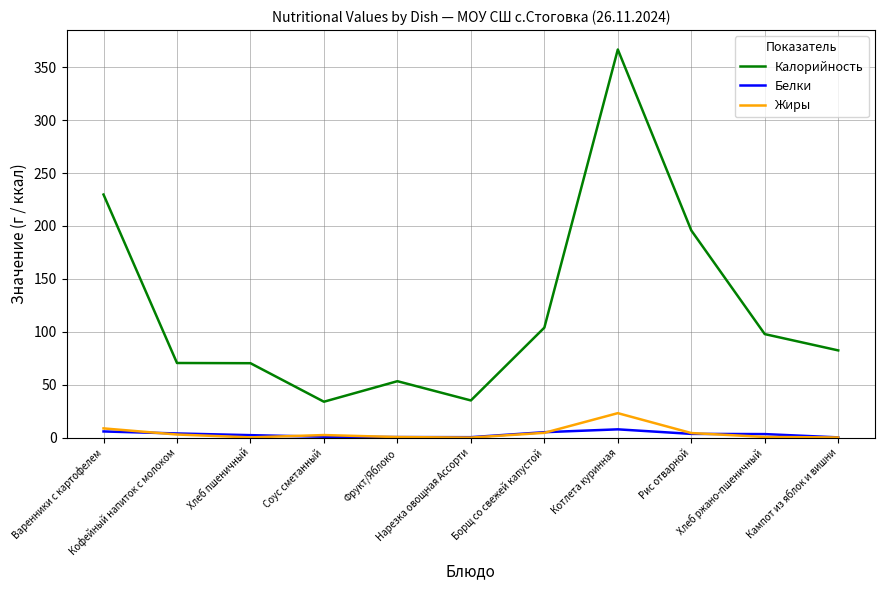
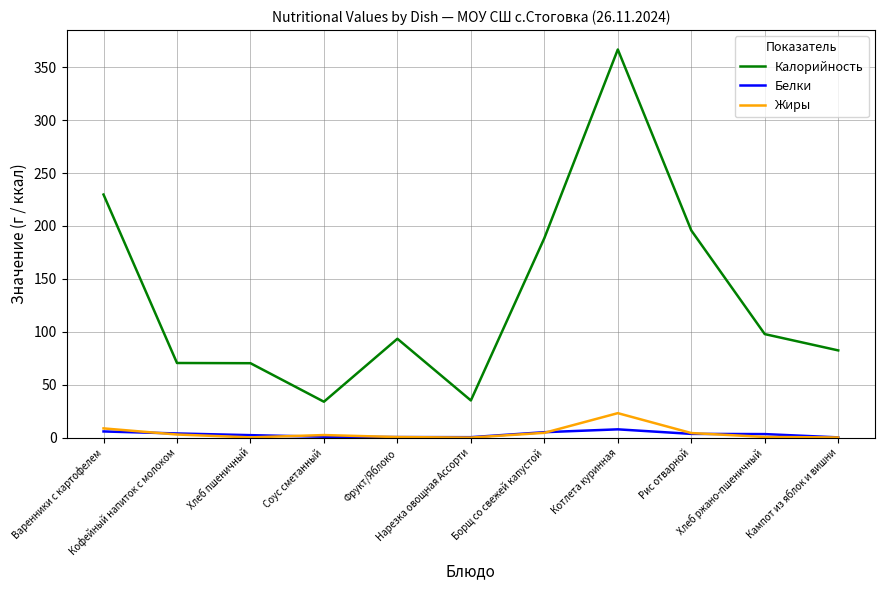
Калорийность, Фрукт/Яблоко: 53 -> 93
Калорийность, Борщ со свежей капустой: 104 -> 189
